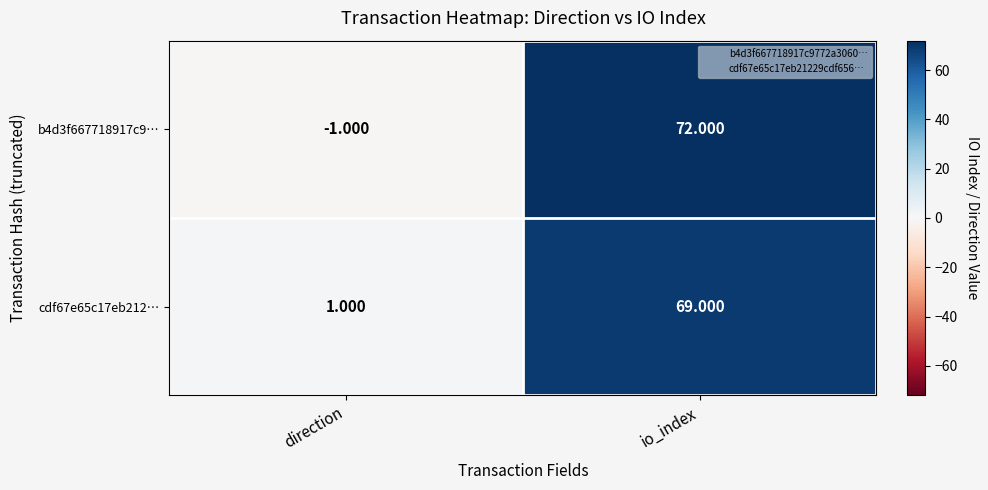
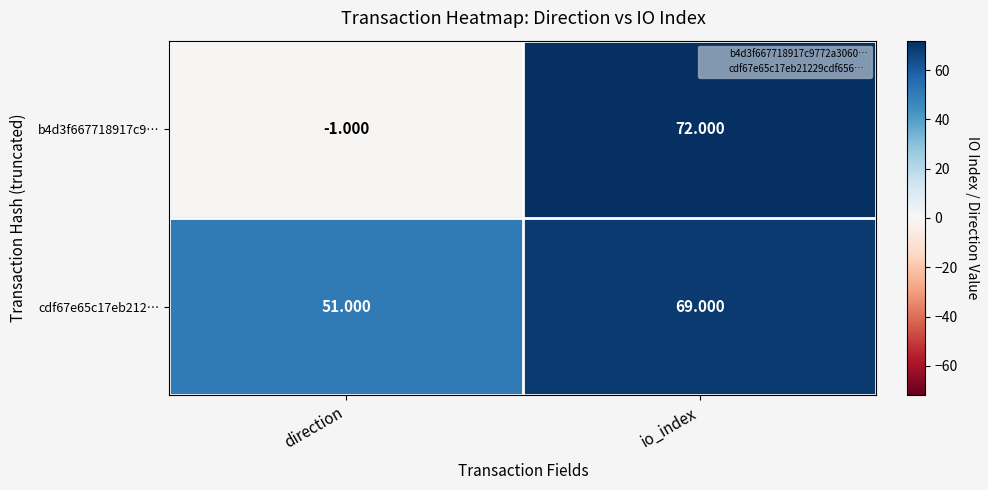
cdf67e65c17eb212…, direction: 1.000 -> 51.000
